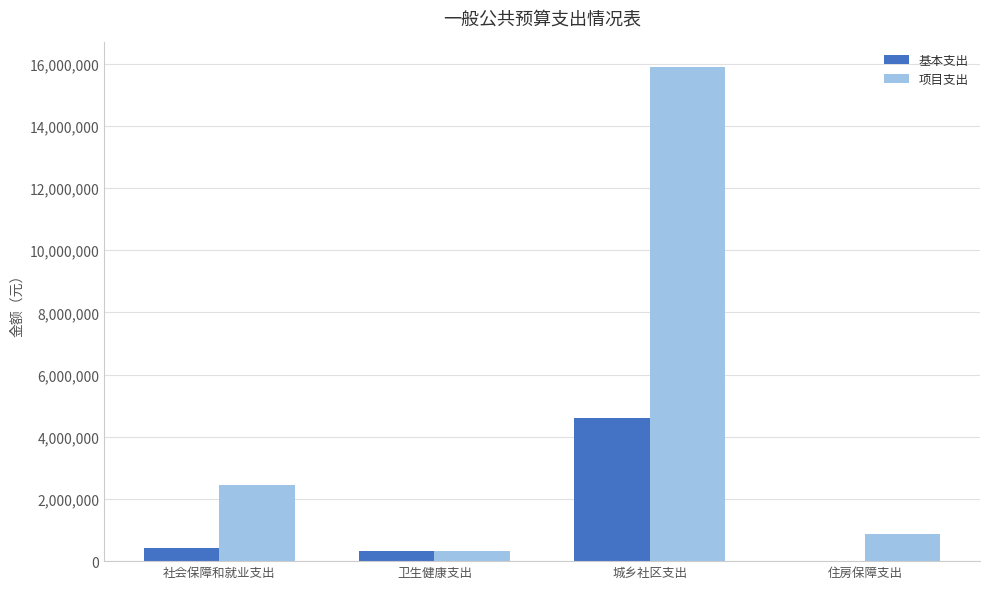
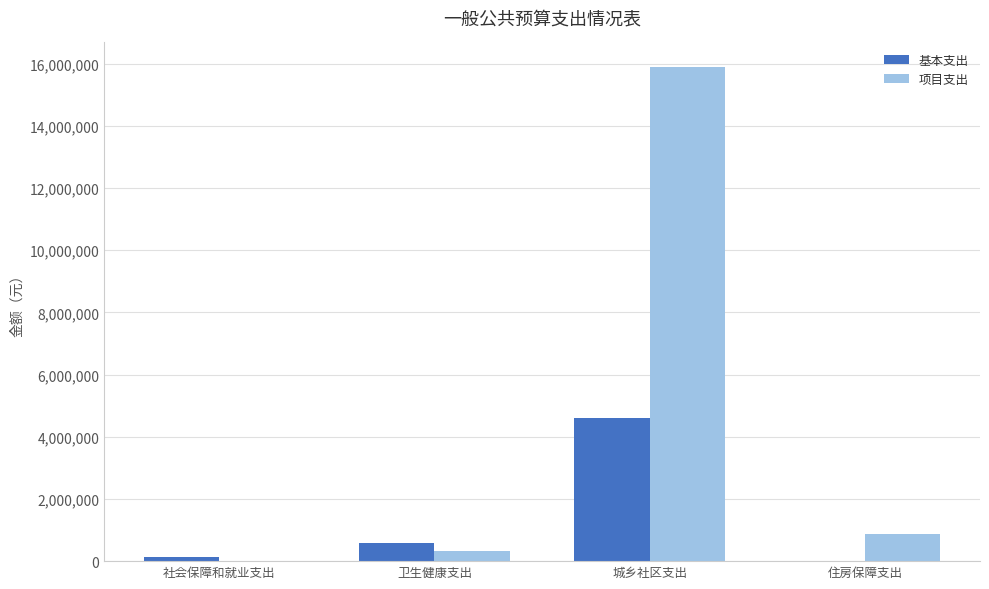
基本支出, 社会保障和就业支出: 400,000 -> 100,000
项目支出, 社会保障和就业支出: 2,500,000 -> 0
基本支出, 卫生健康支出: 300,000 -> 600,000
